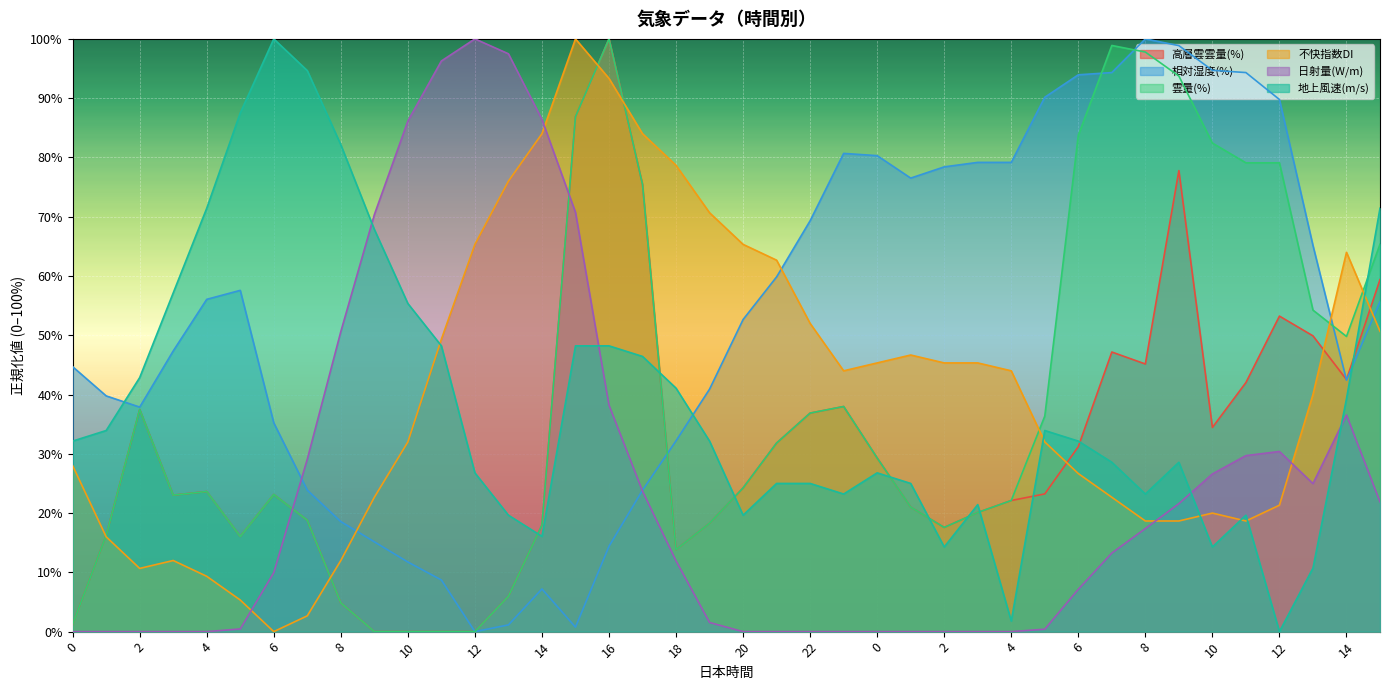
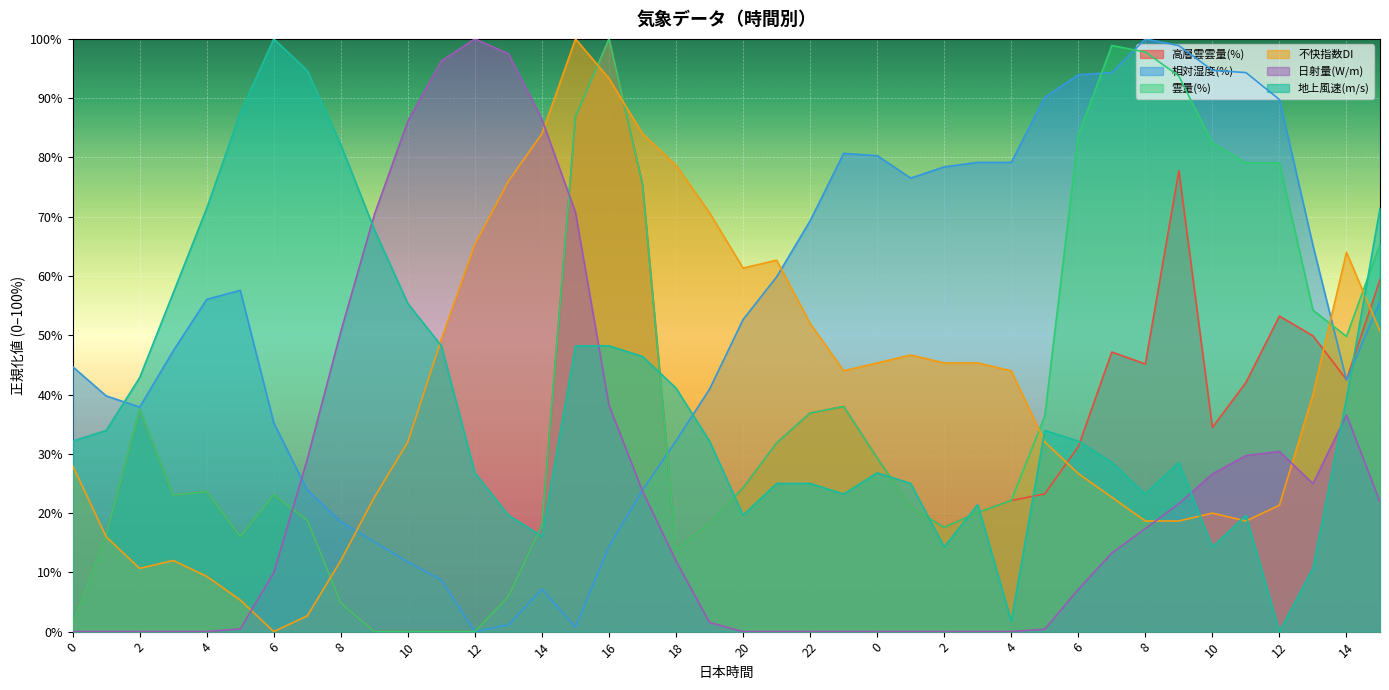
不快指数DI, 20: 65% -> 61%
